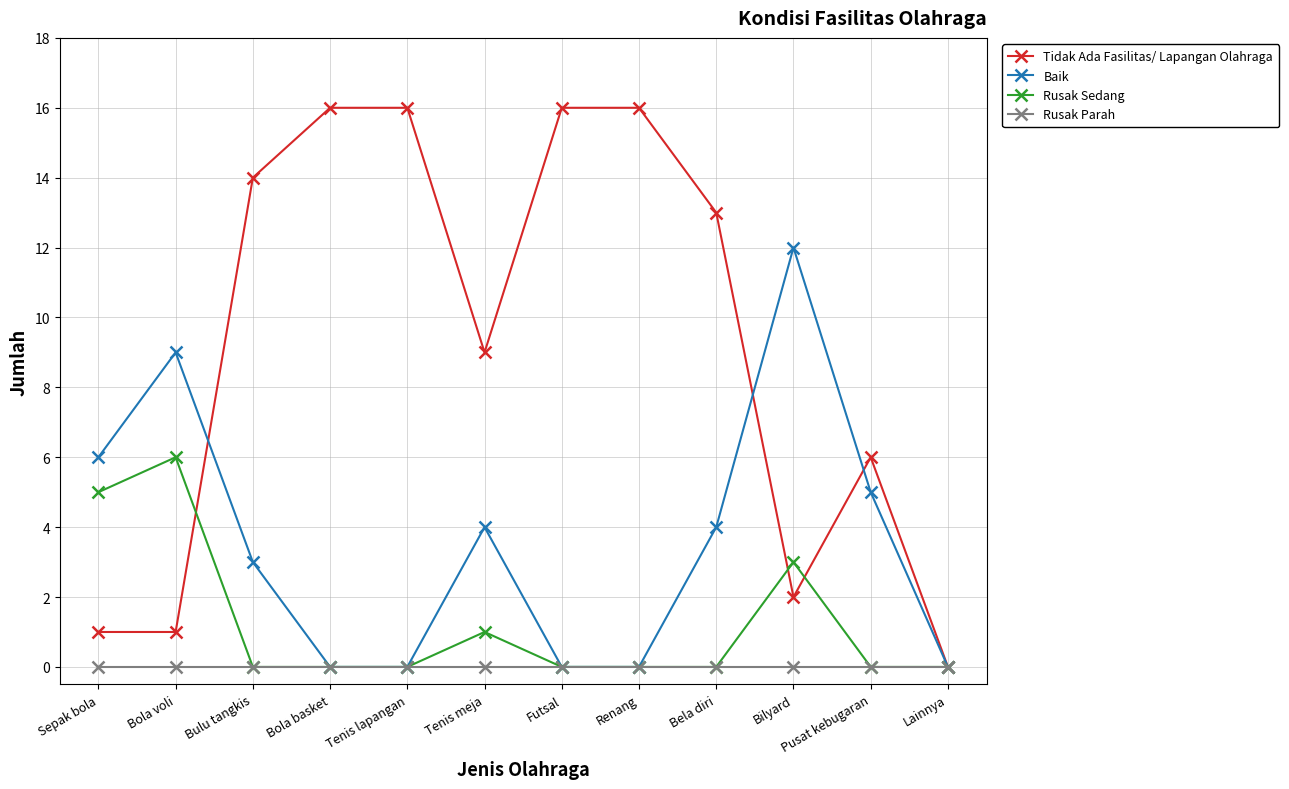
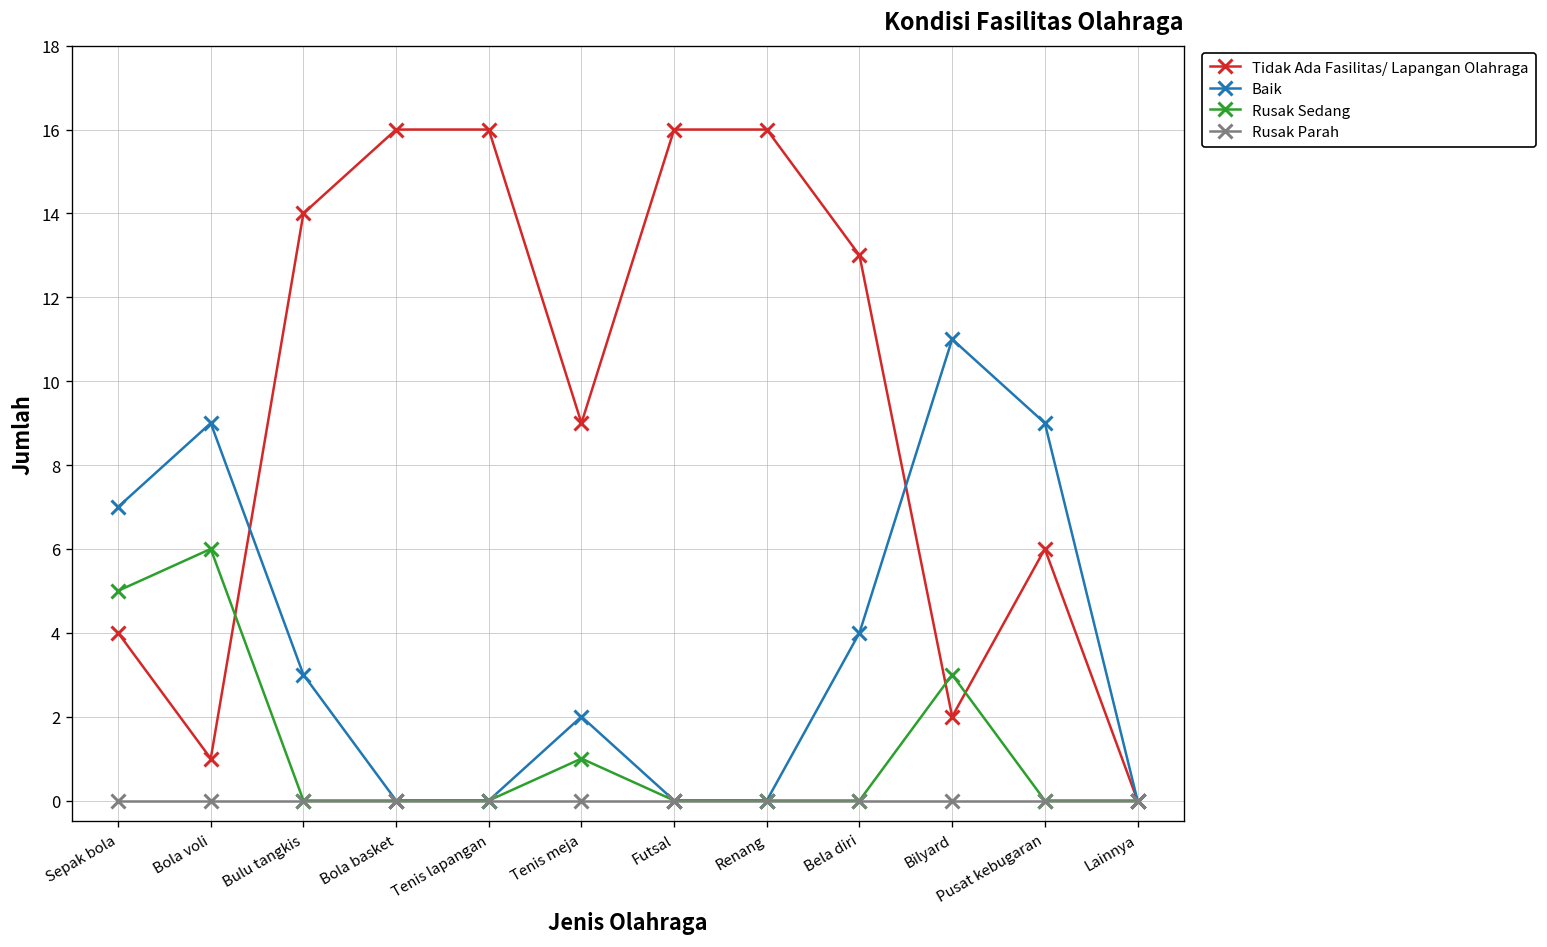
Tidak Ada Fasilitas/ Lapangan Olahraga, Sepak bola: 1 -> 4
Baik, Sepak bola: 6 -> 7
Baik, Tenis meja: 4 -> 2
Baik, Bilyard: 12 -> 11
Baik, Pusat kebugaran: 5 -> 9
